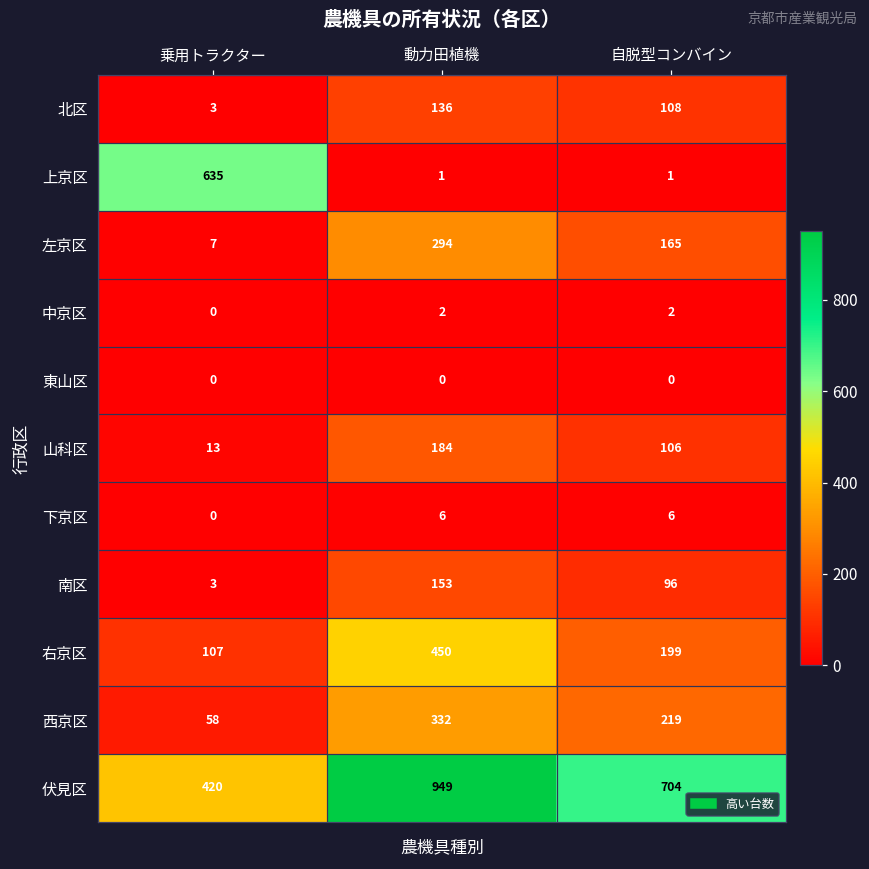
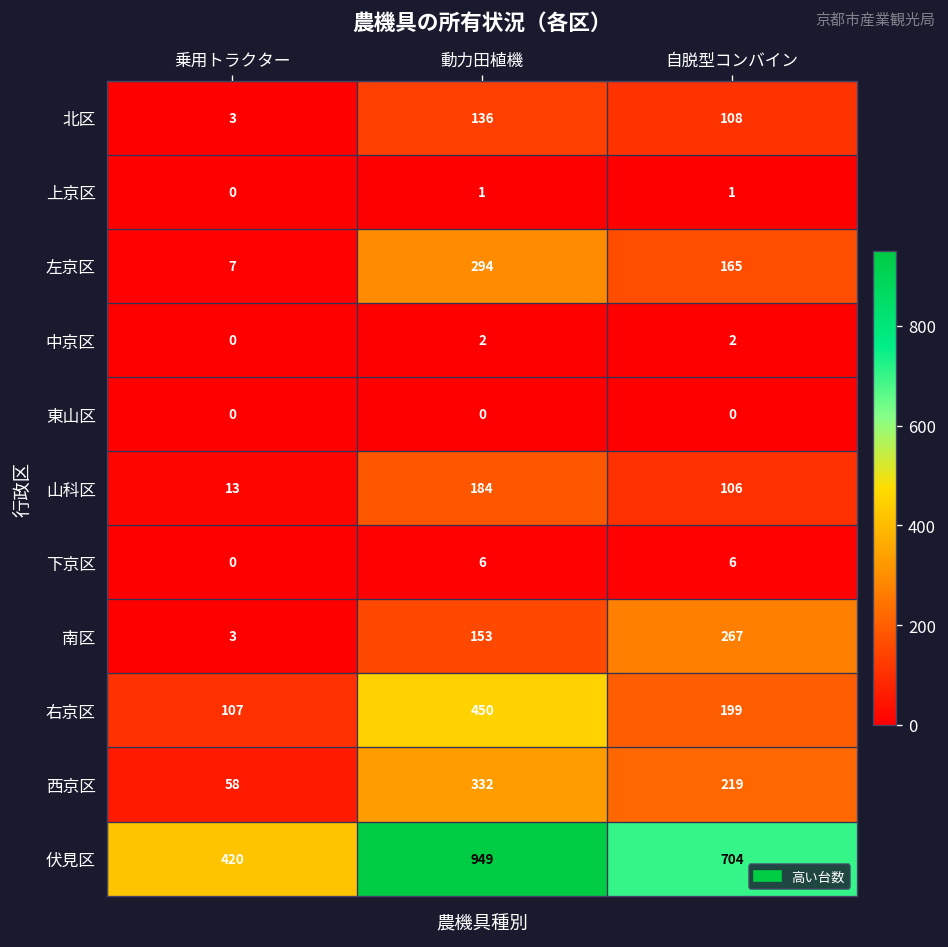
上京区, 乗用トラクター: 635 -> 0
南区, 自脱型コンバイン: 96 -> 267
